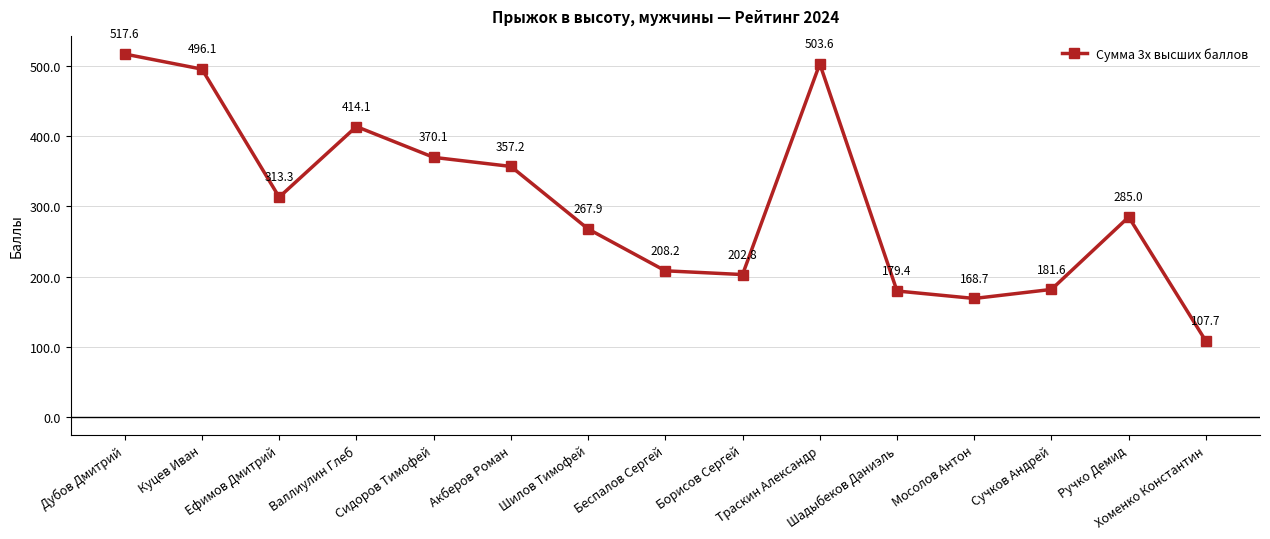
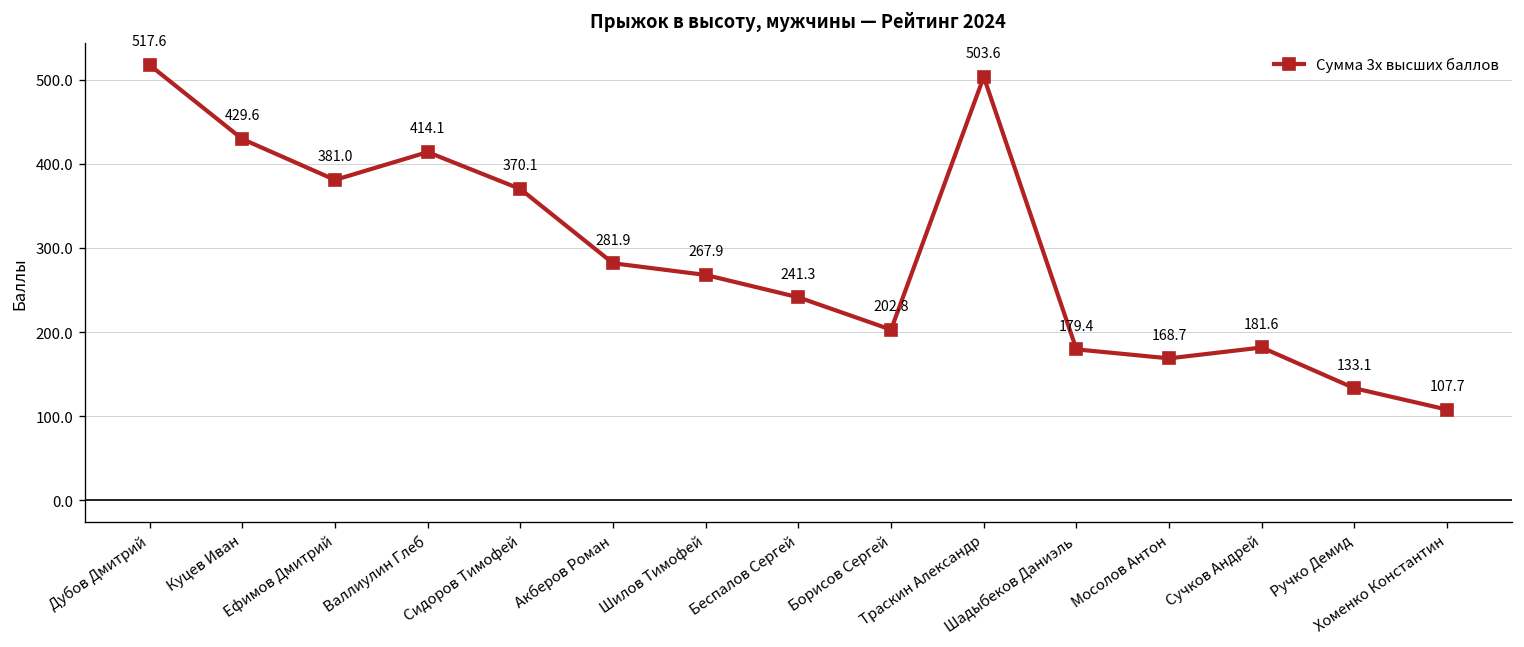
Куцев Иван: 496.1 -> 429.6
Ефимов Дмитрий: 313.3 -> 381.0
Акберов Роман: 357.2 -> 281.9
Беспалов Сергей: 208.2 -> 241.3
Ручко Демид: 285.0 -> 133.1
